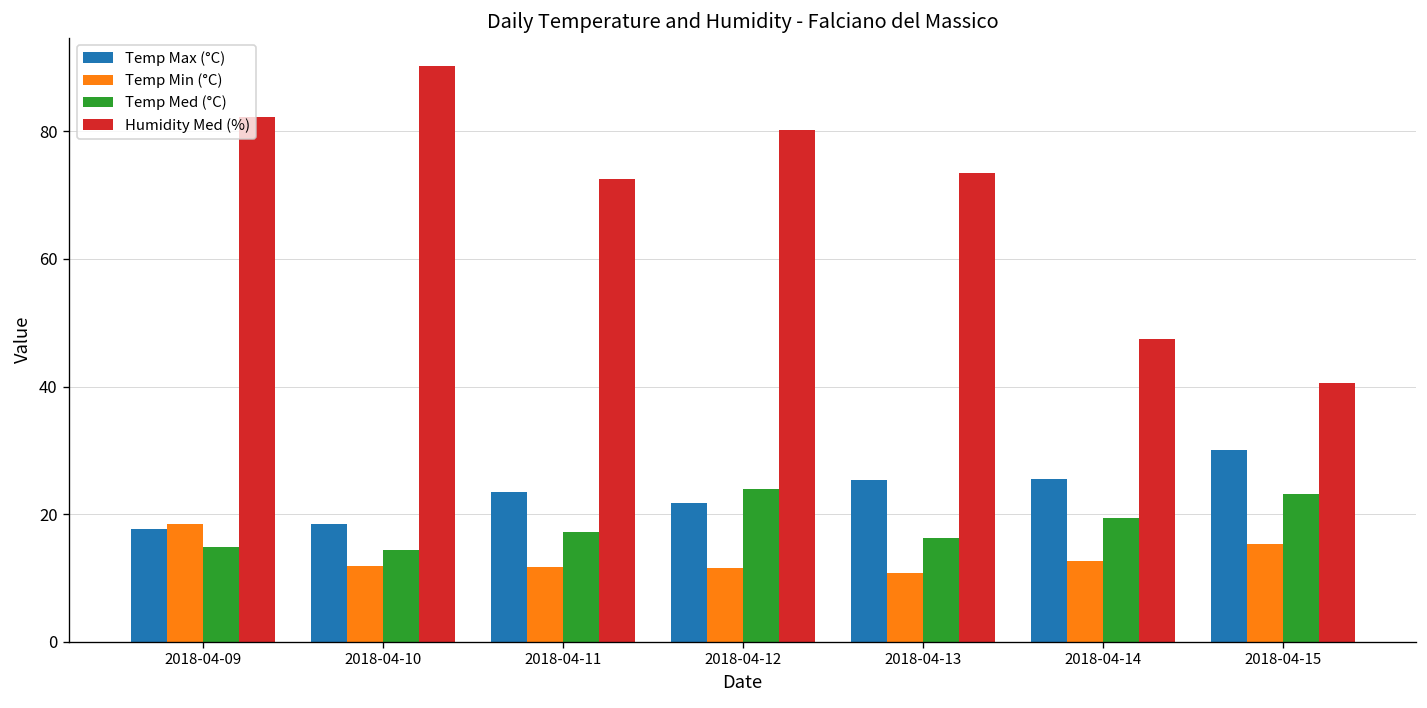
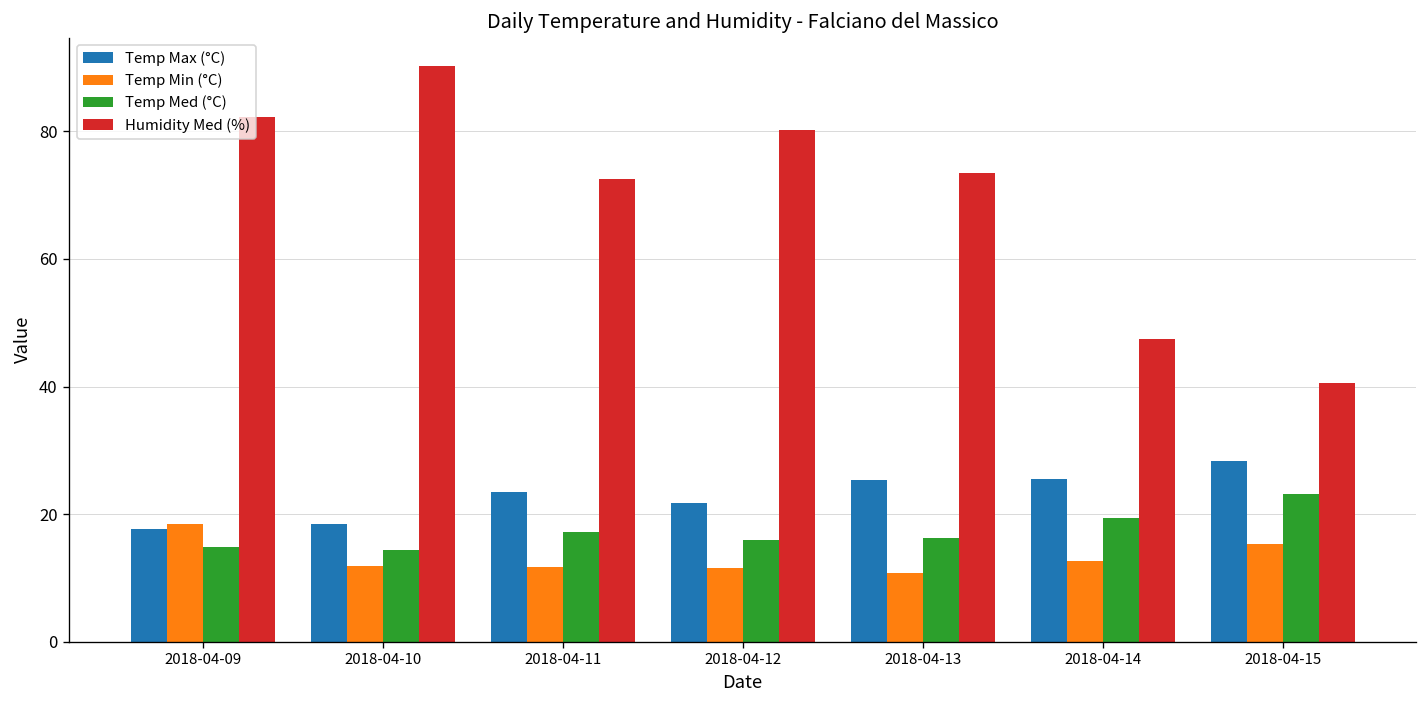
Temp Med (°C), 2018-04-12: 24 -> 16
Temp Max (°C), 2018-04-15: 30 -> 28
